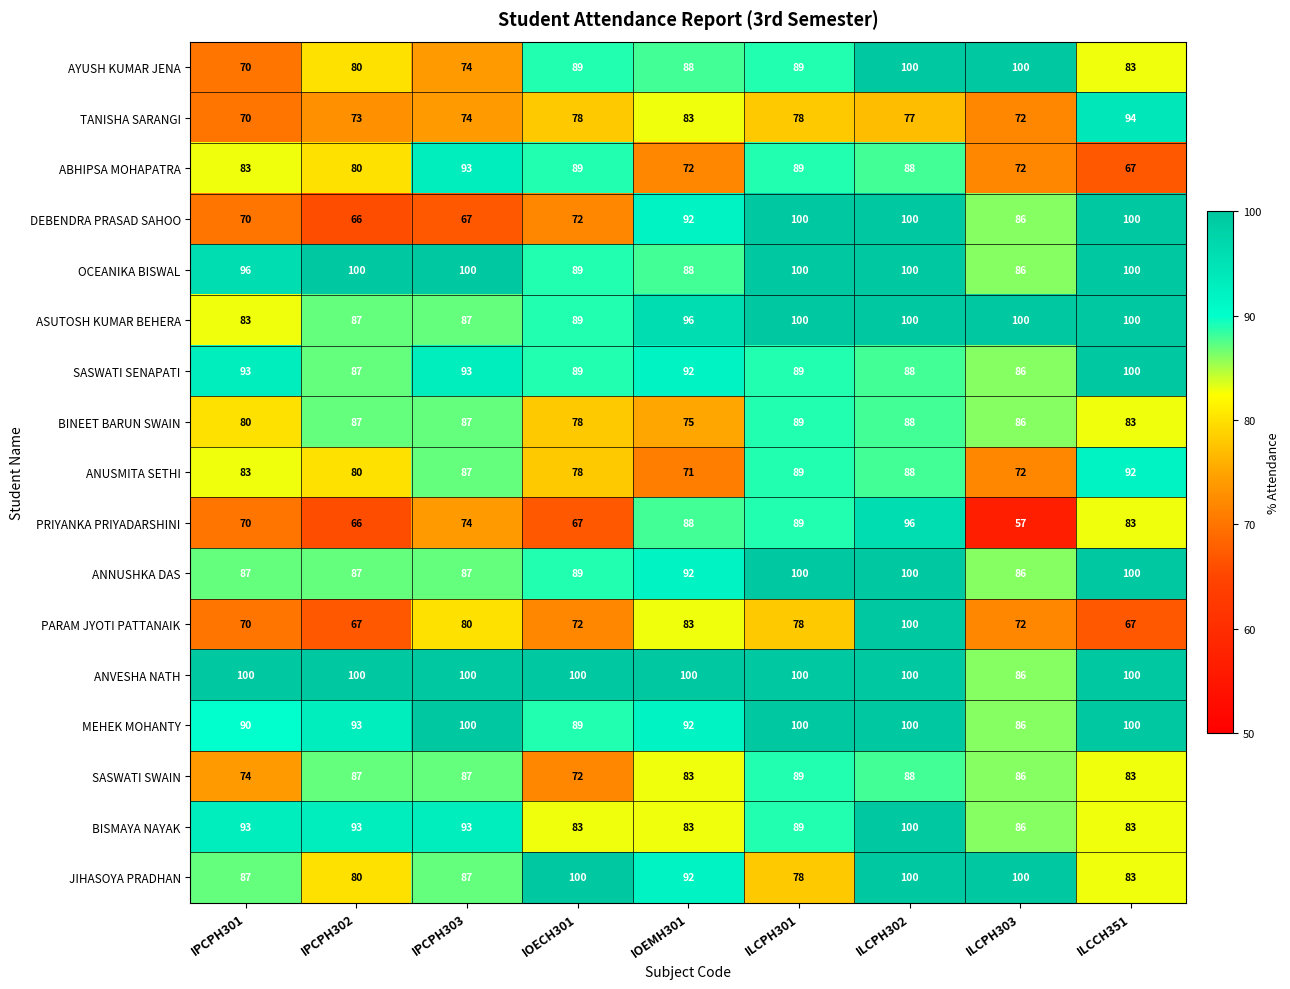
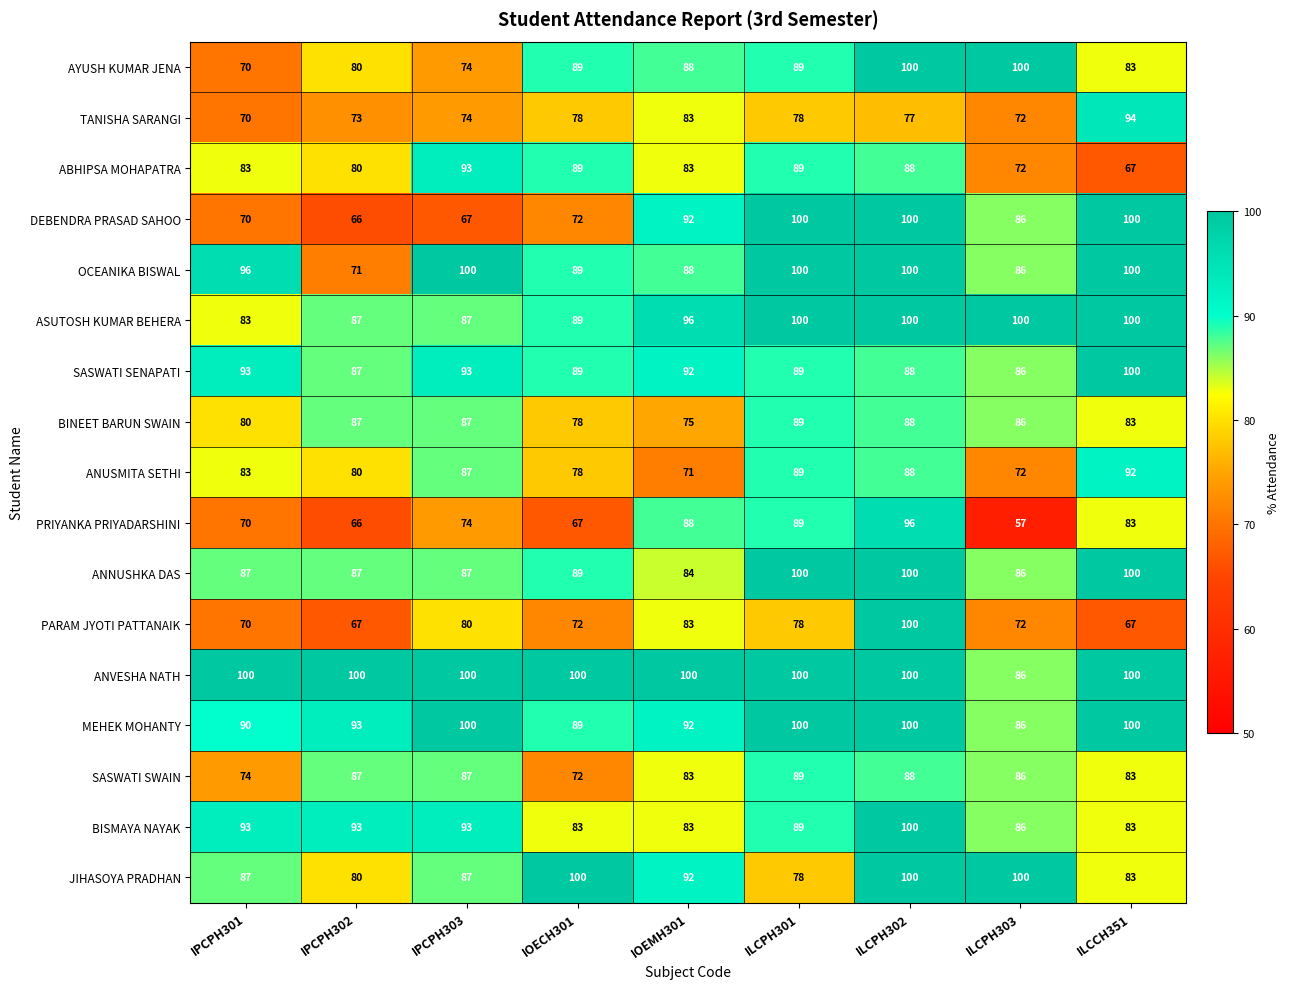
ABHIPSA MOHAPATRA, IOEMH301: 72 -> 83
OCEANIKA BISWAL, IPCPH302: 100 -> 71
ANNUSHKA DAS, IOEMH301: 92 -> 84
